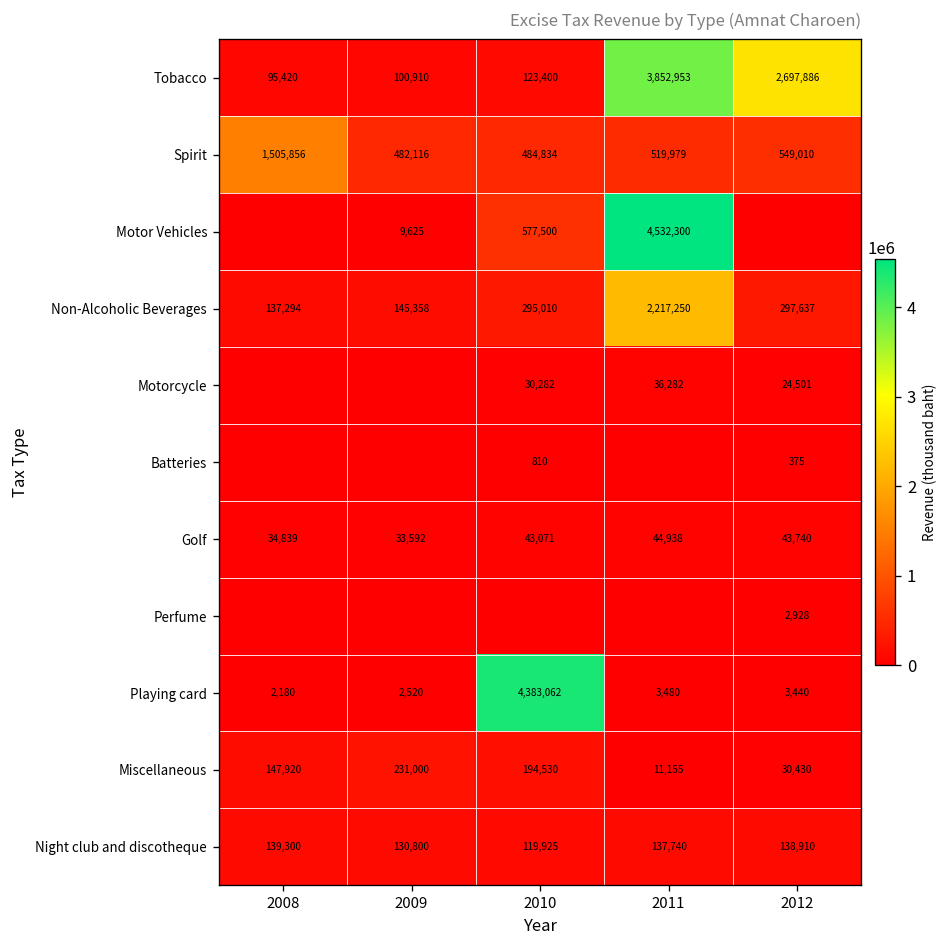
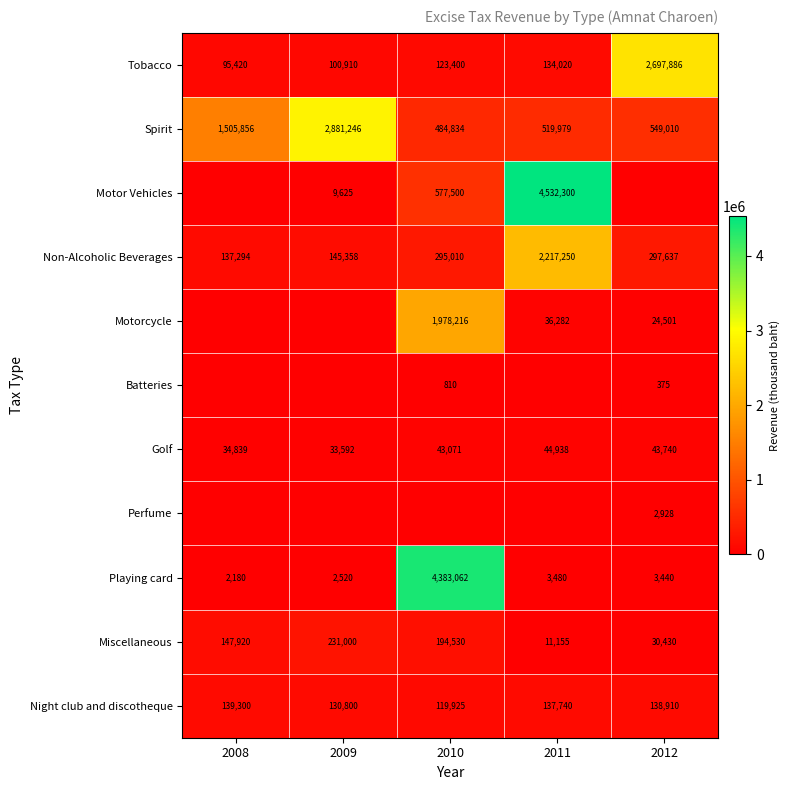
Tobacco, 2011: 3,852,953 -> 134,020
Spirit, 2009: 482,116 -> 2,881,246
Motorcycle, 2010: 30,282 -> 1,978,216
